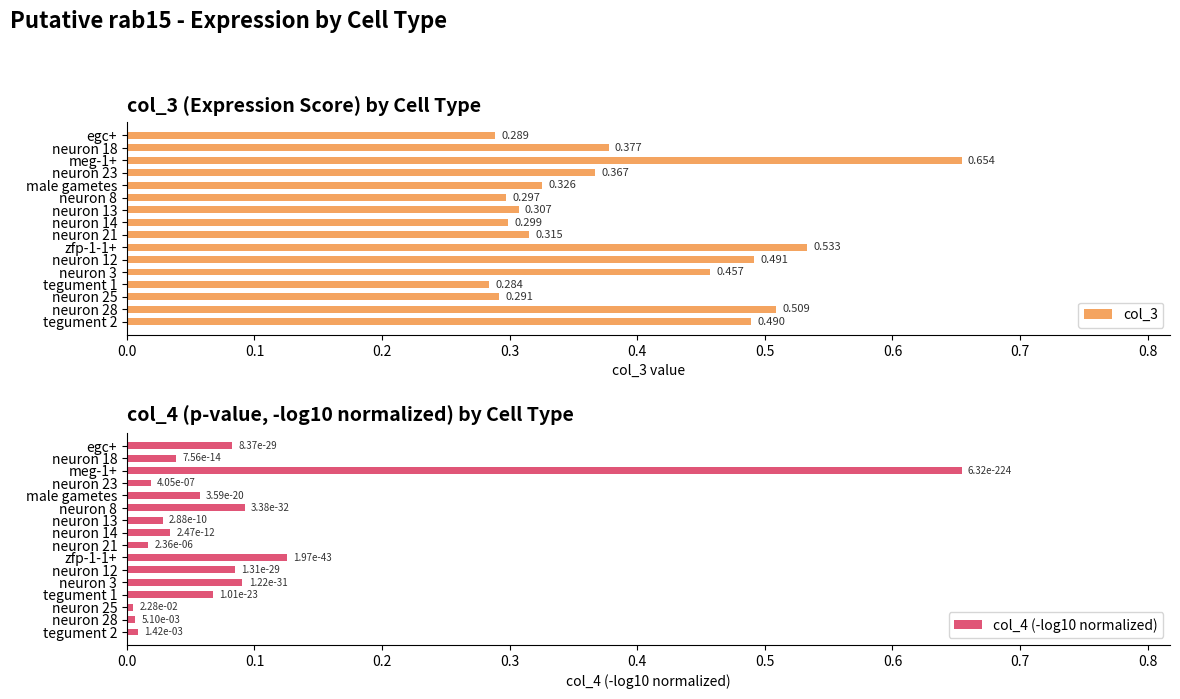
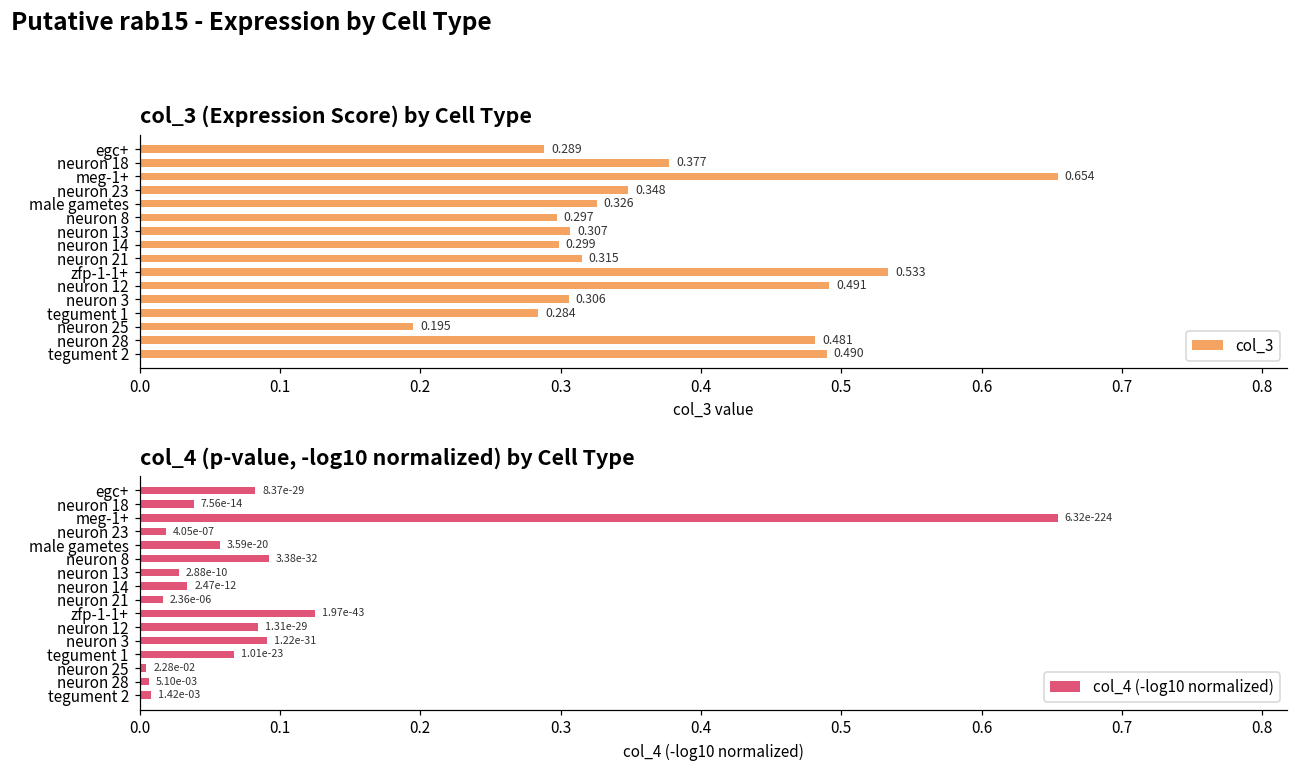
col_3 (Expression Score) by Cell Type, neuron 23: 0.367 -> 0.348
col_3 (Expression Score) by Cell Type, neuron 3: 0.457 -> 0.306
col_3 (Expression Score) by Cell Type, neuron 25: 0.291 -> 0.195
col_3 (Expression Score) by Cell Type, neuron 28: 0.509 -> 0.481
